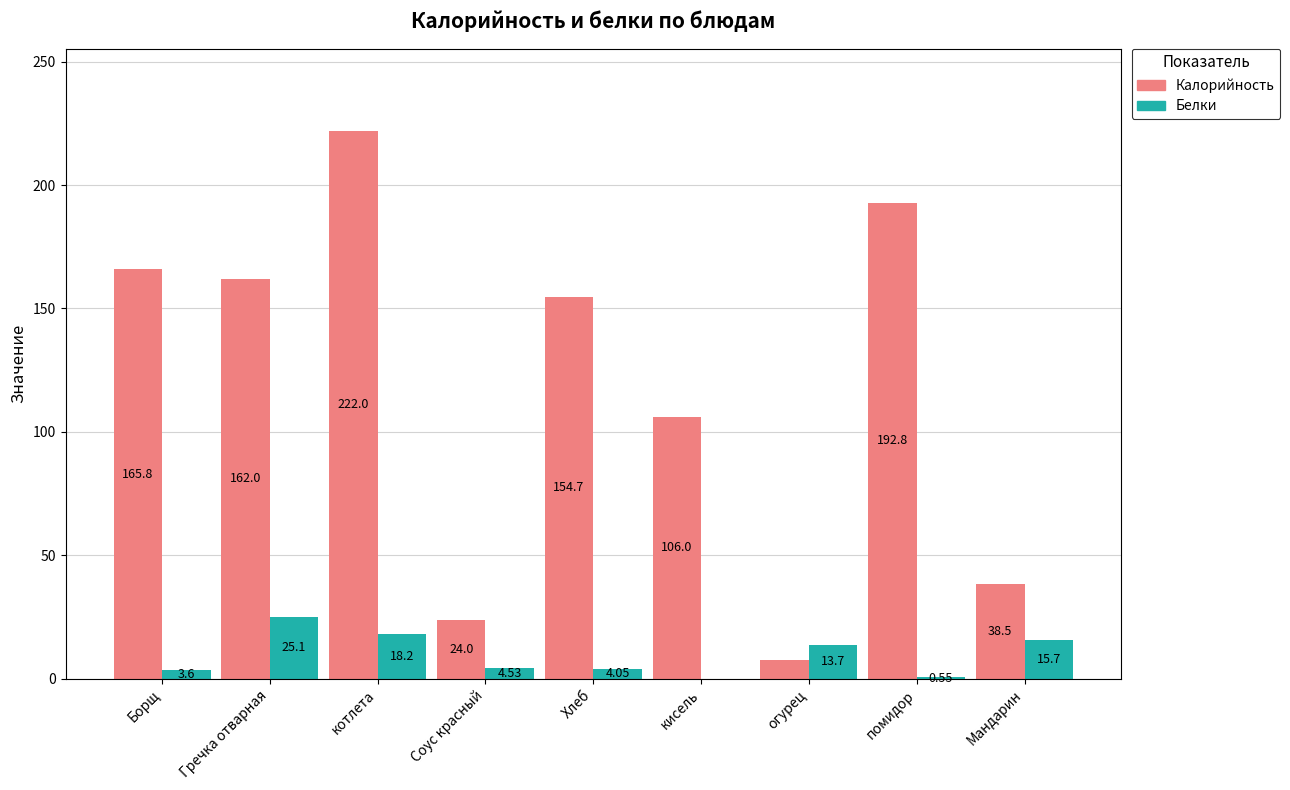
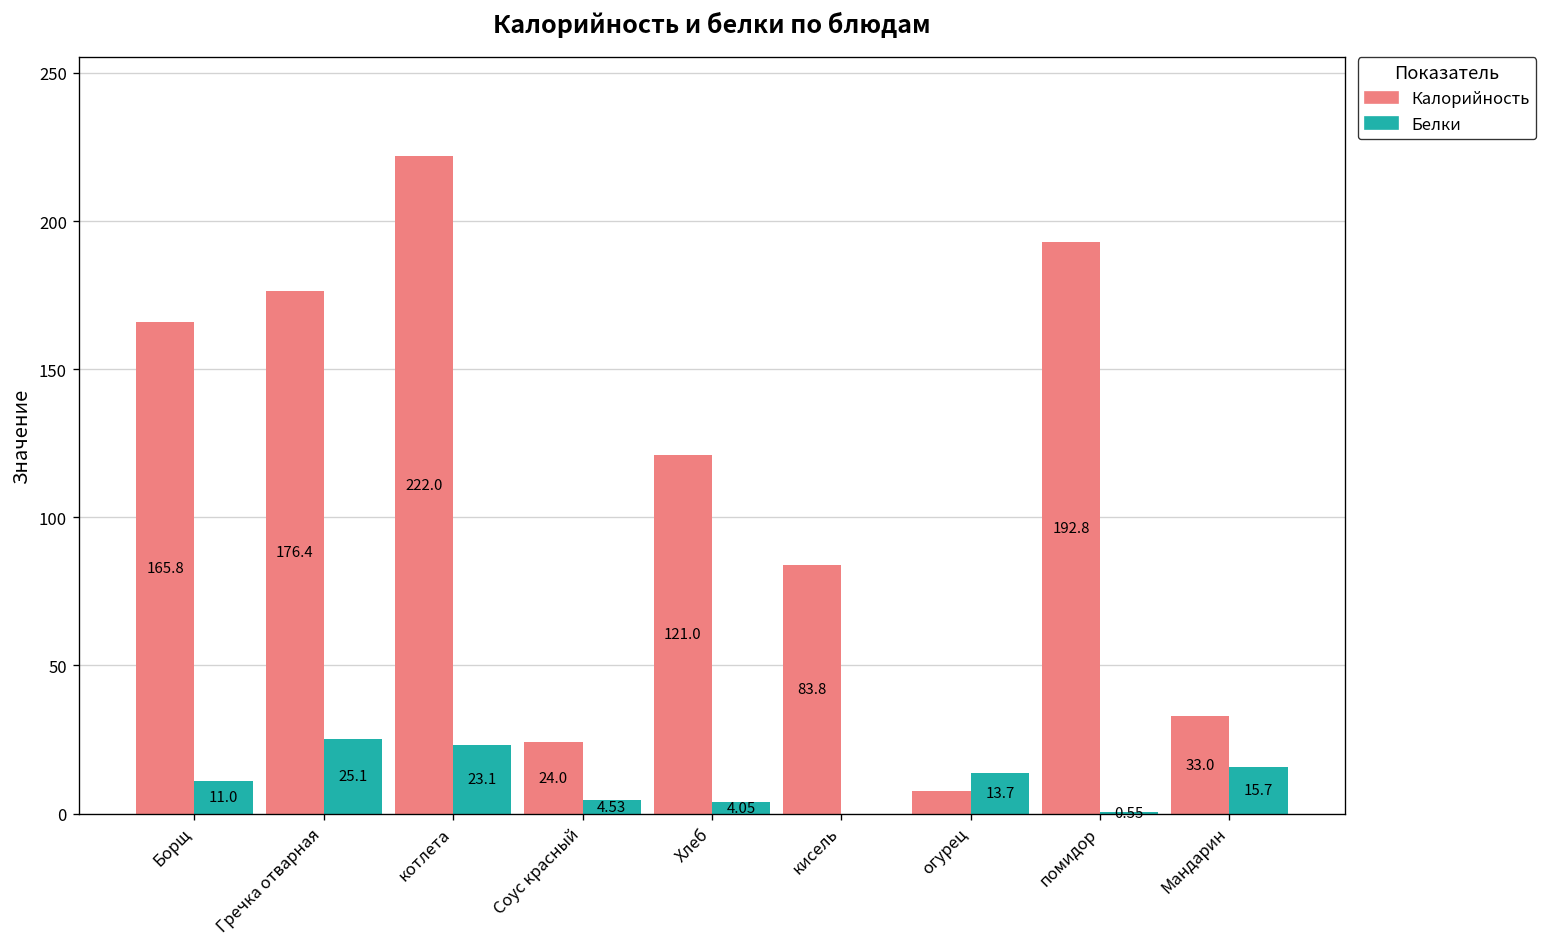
Белки, Борщ: 3.6 -> 11.0
Калорийность, Гречка отварная: 162.0 -> 176.4
Белки, котлета: 18.2 -> 23.1
Калорийность, Хлеб: 154.7 -> 121.0
Калорийность, кисель: 106.0 -> 83.8
Калорийность, Мандарин: 38.5 -> 33.0
